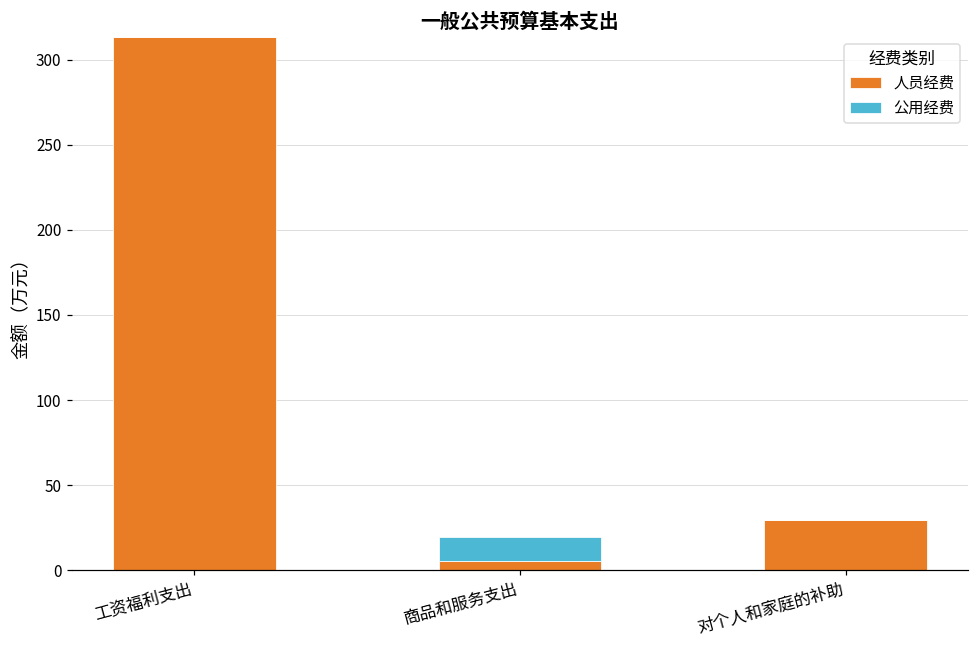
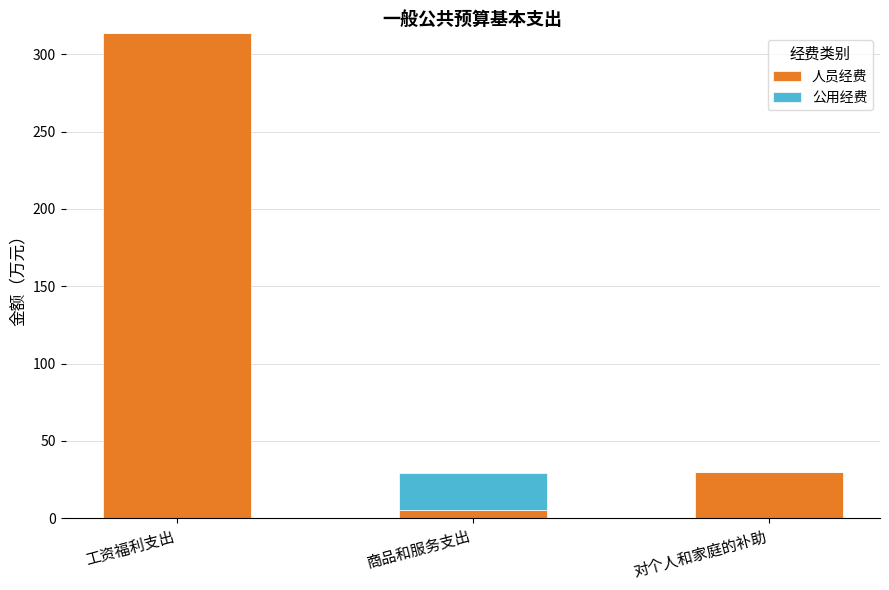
公用经费, 商品和服务支出: 14 -> 24
